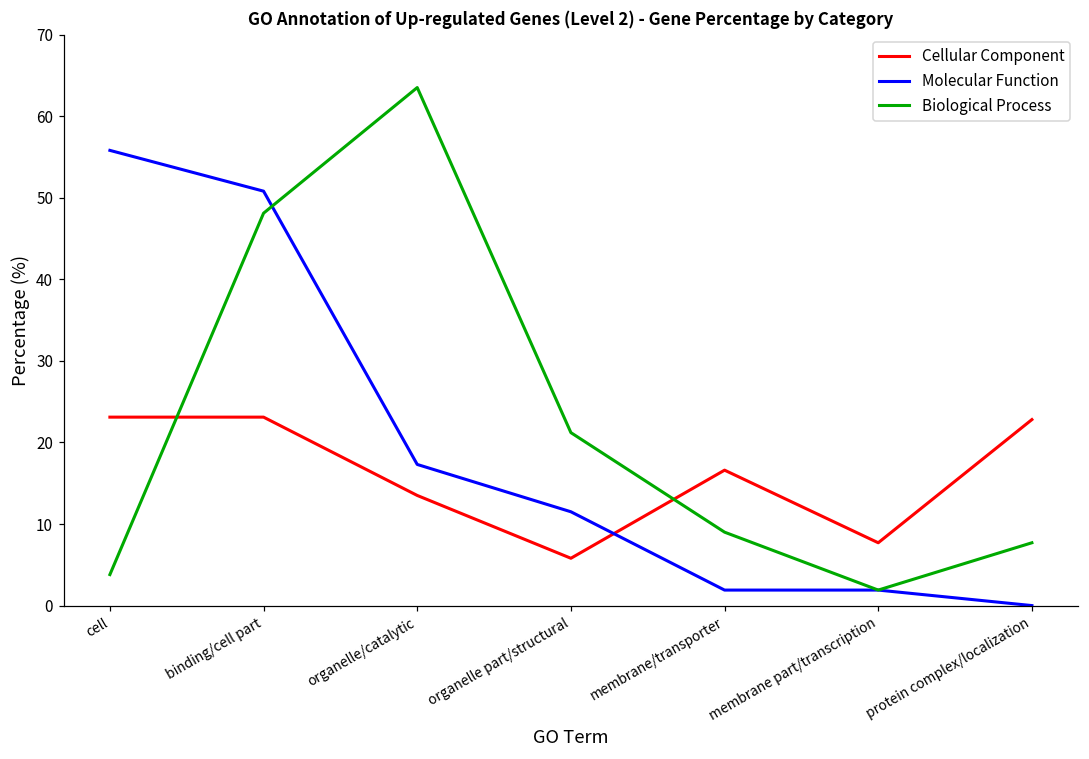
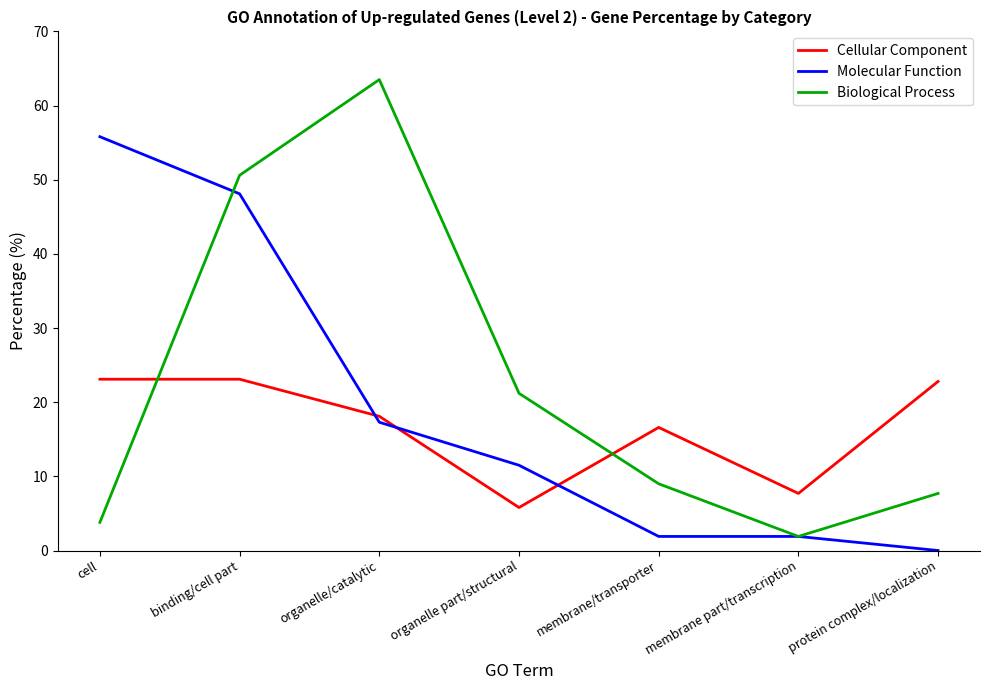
Molecular Function, binding/cell part: 51 -> 48
Biological Process, binding/cell part: 48 -> 51
Cellular Component, organelle/catalytic: 14 -> 18
